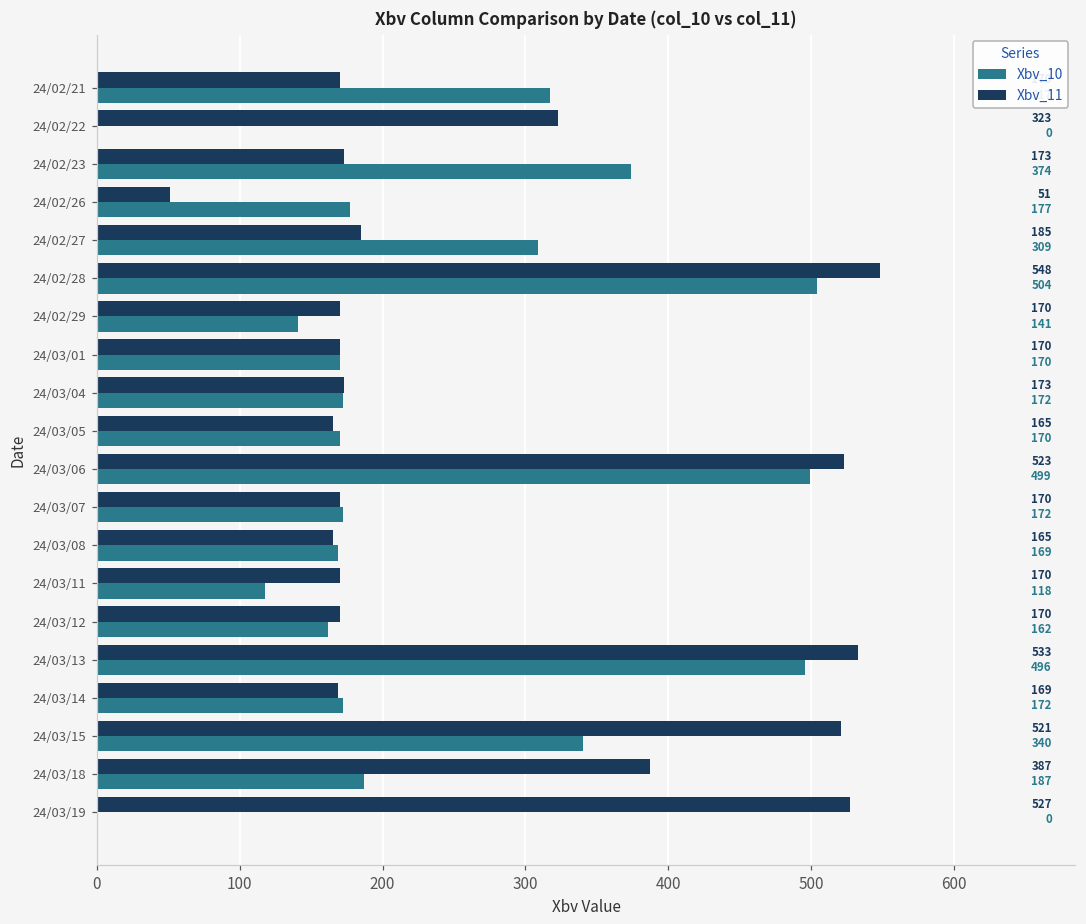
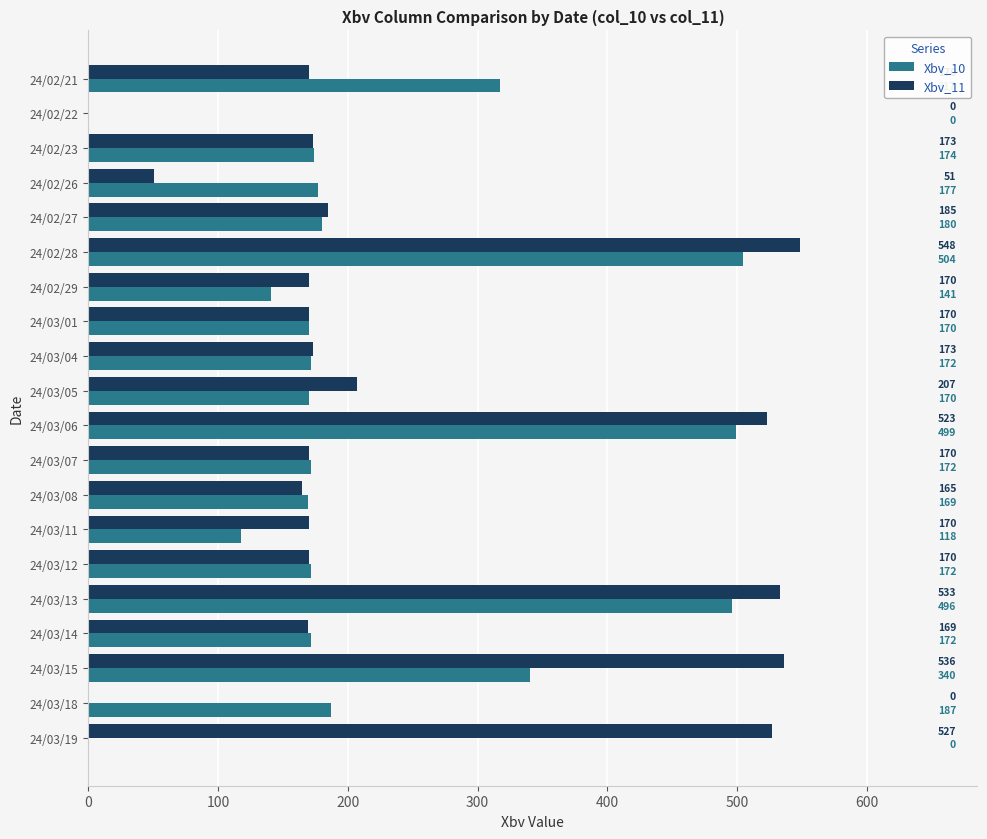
Xbv_11, 24/02/22: 323 -> 0
Xbv_10, 24/02/23: 374 -> 174
Xbv_10, 24/02/27: 309 -> 180
Xbv_11, 24/03/05: 165 -> 207
Xbv_10, 24/03/12: 162 -> 172
Xbv_11, 24/03/15: 521 -> 536
Xbv_11, 24/03/18: 387 -> 0
